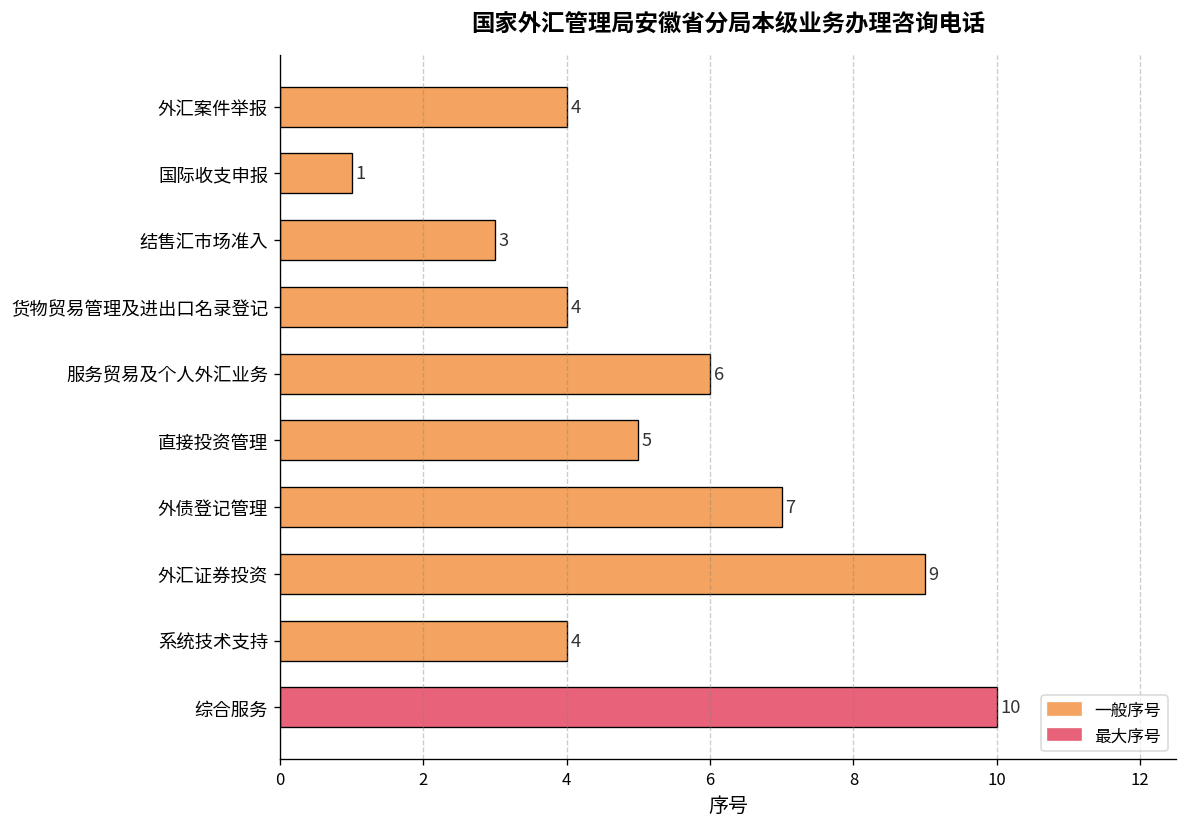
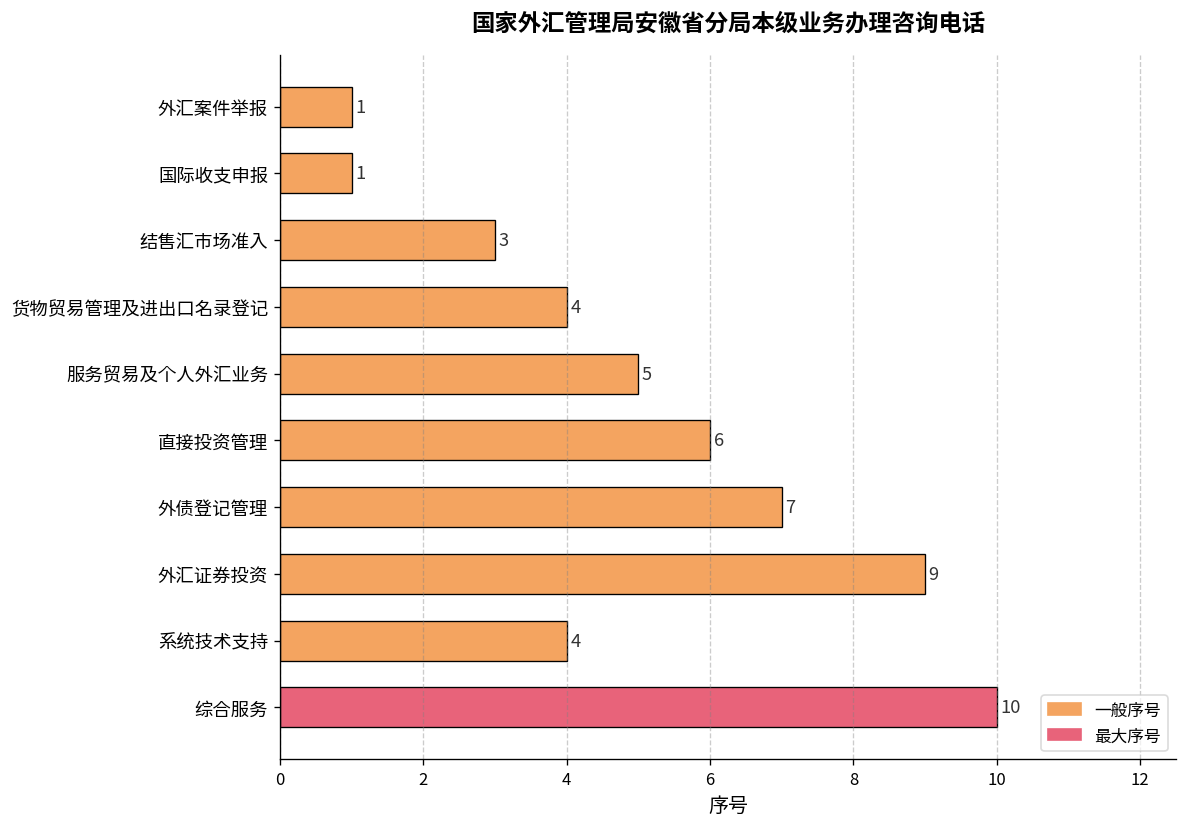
外汇案件举报: 4 -> 1
服务贸易及个人外汇业务: 6 -> 5
直接投资管理: 5 -> 6
